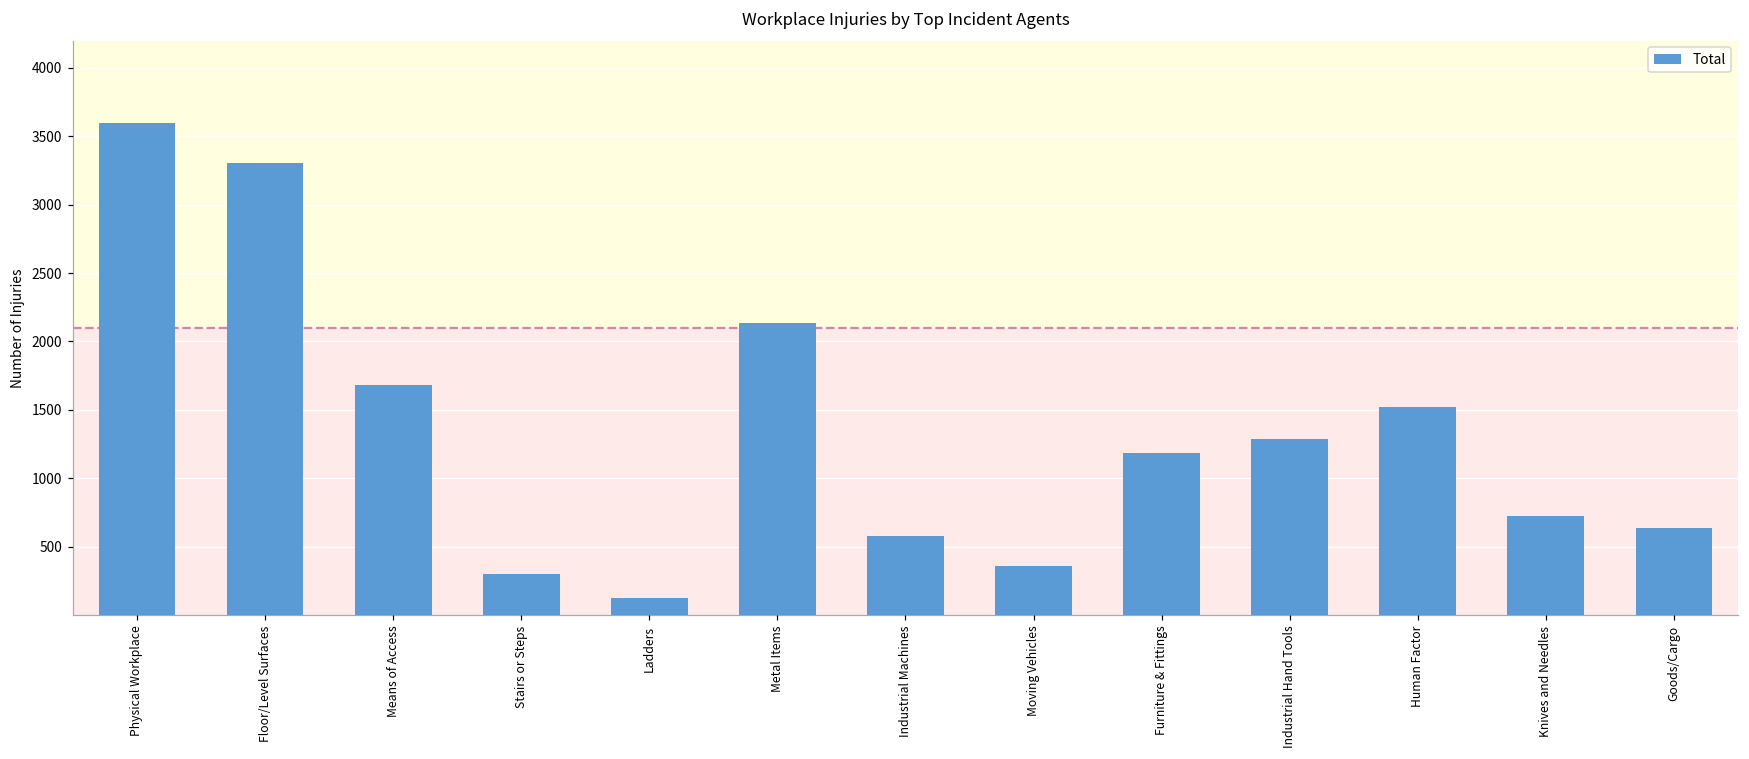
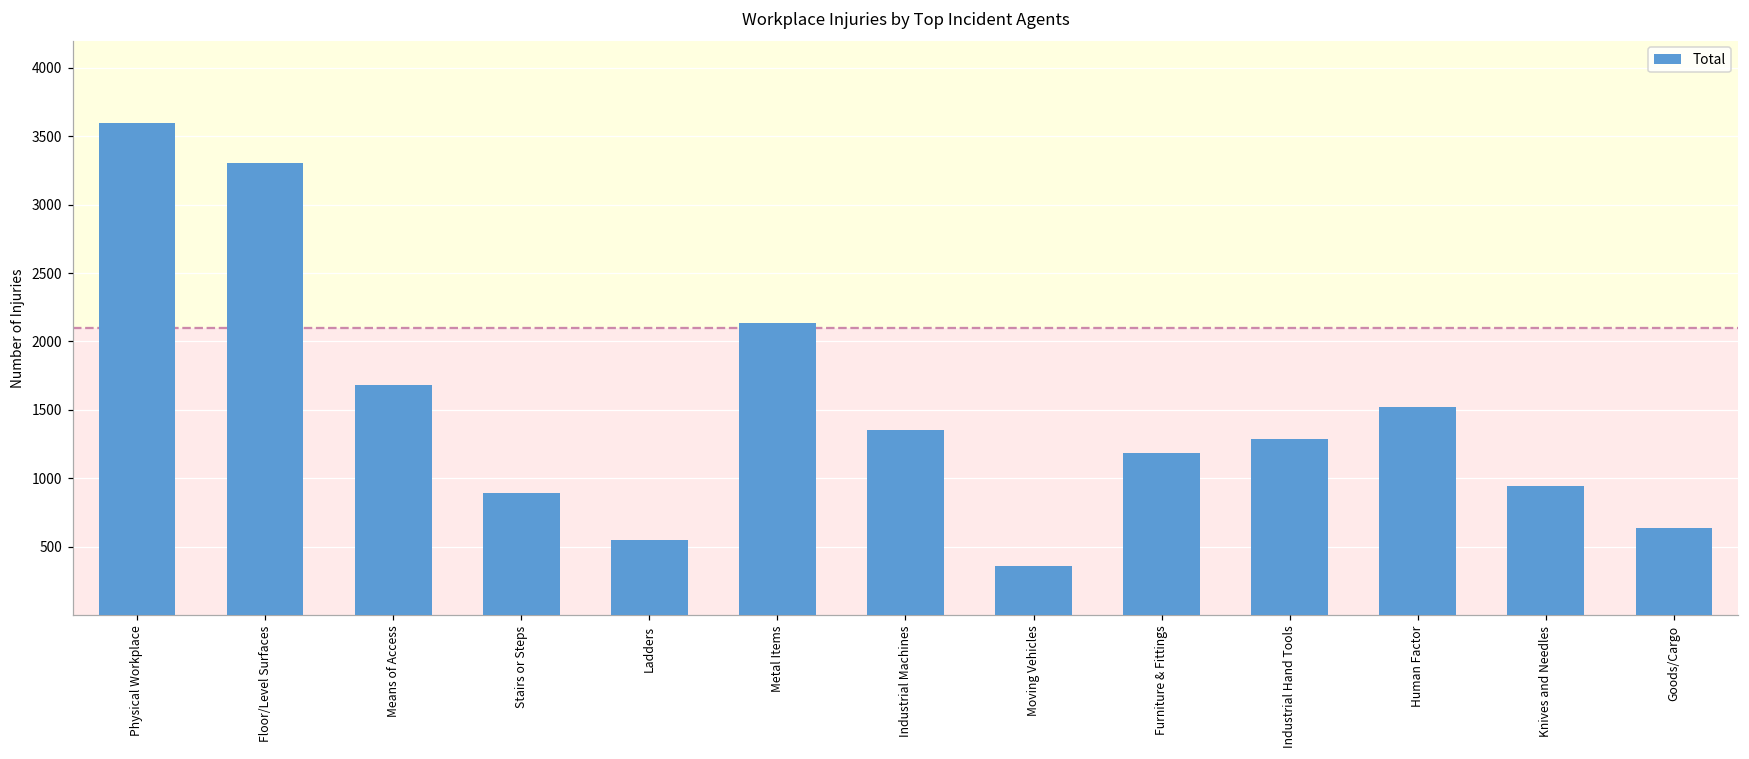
Stairs or Steps: 300 -> 890
Ladders: 120 -> 550
Industrial Machines: 580 -> 1350
Knives and Needles: 720 -> 950
